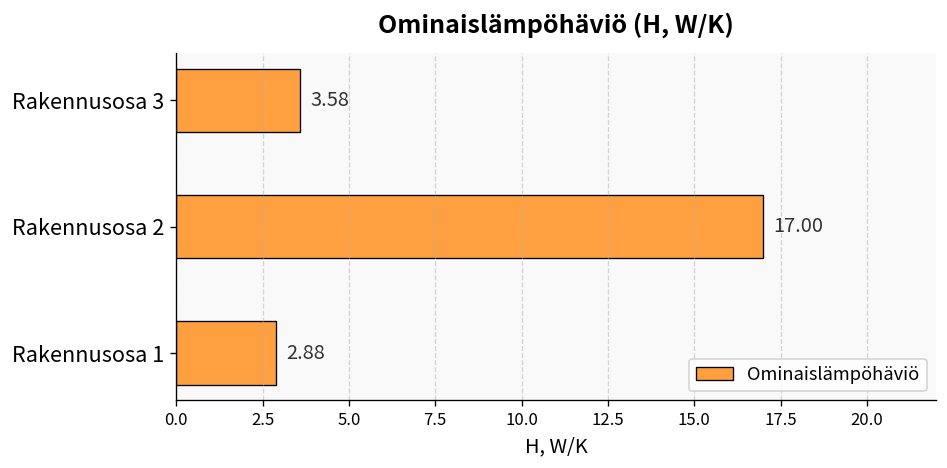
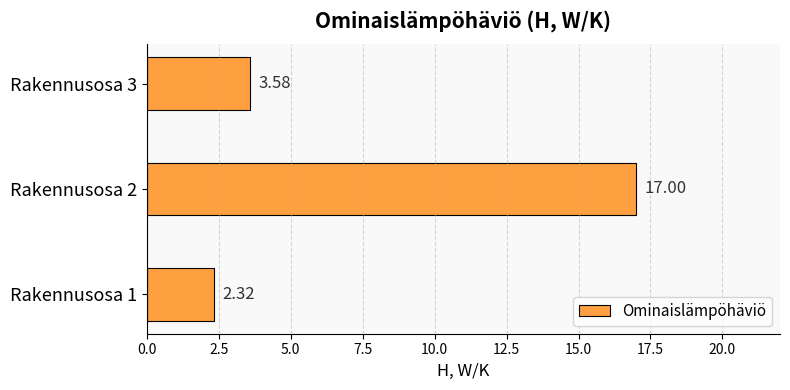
Rakennusosa 1: 2.88 -> 2.32
